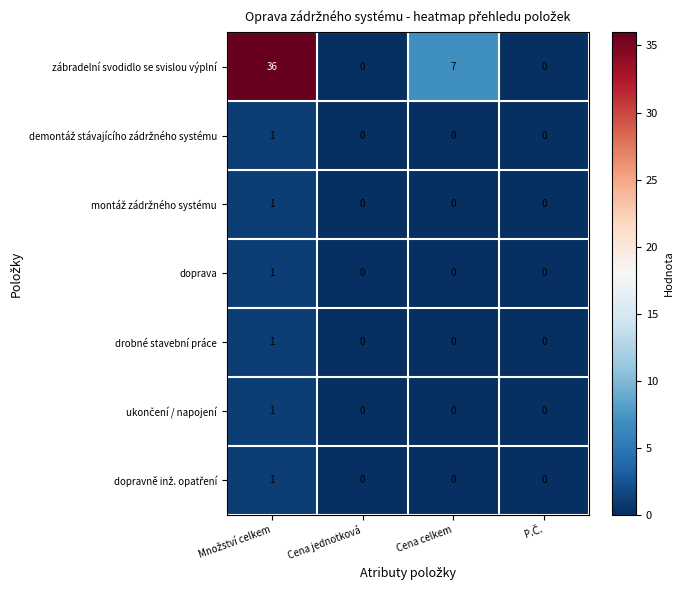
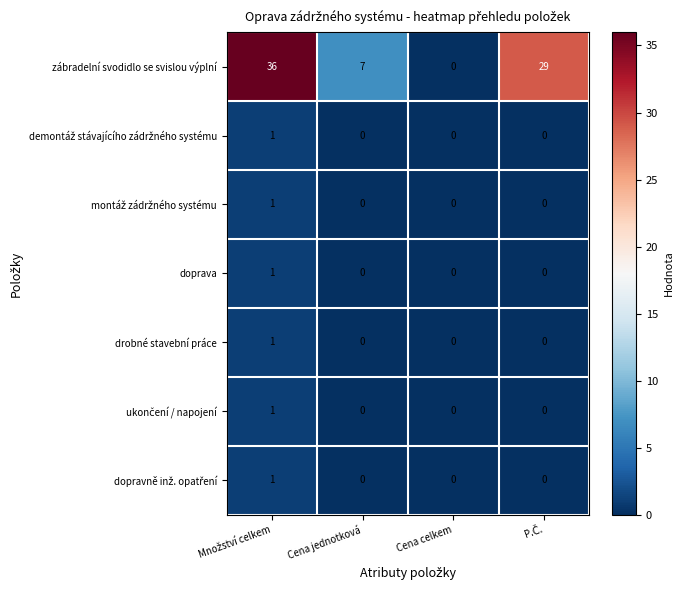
zábradelní svodidlo se svislou výplní, Cena jednotková: 0 -> 7
zábradelní svodidlo se svislou výplní, Cena celkem: 7 -> 0
zábradelní svodidlo se svislou výplní, P.Č.: 0 -> 29
